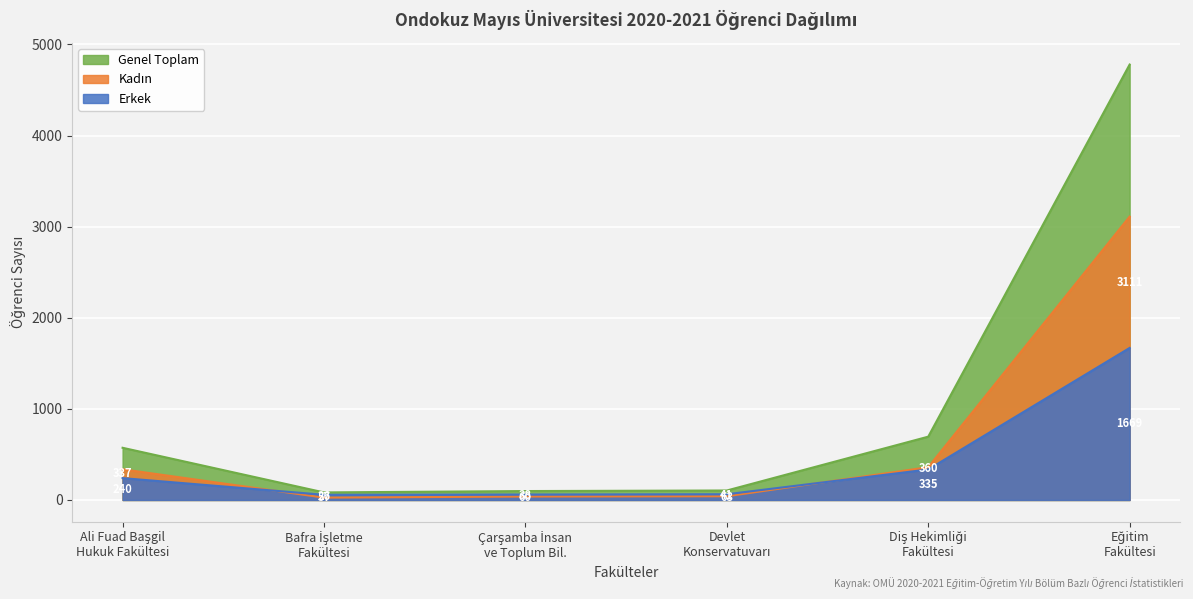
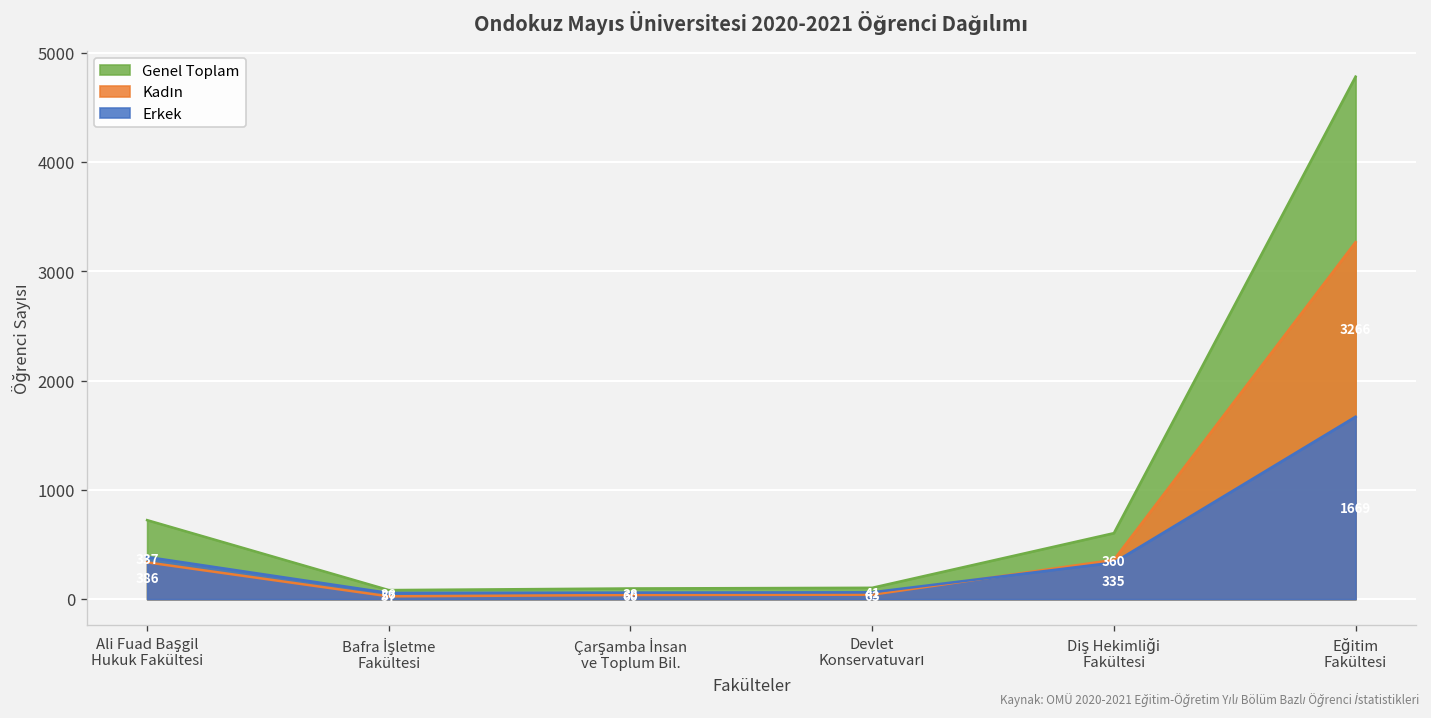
Genel Toplam, Ali Fuad Başgil Hukuk Fakültesi: 600 -> 700
Erkek, Ali Fuad Başgil Hukuk Fakültesi: 200 -> 400
Genel Toplam, Diş Hekimliği Fakültesi: 700 -> 600
Kadın, Eğitim Fakültesi: 3111 -> 3266
